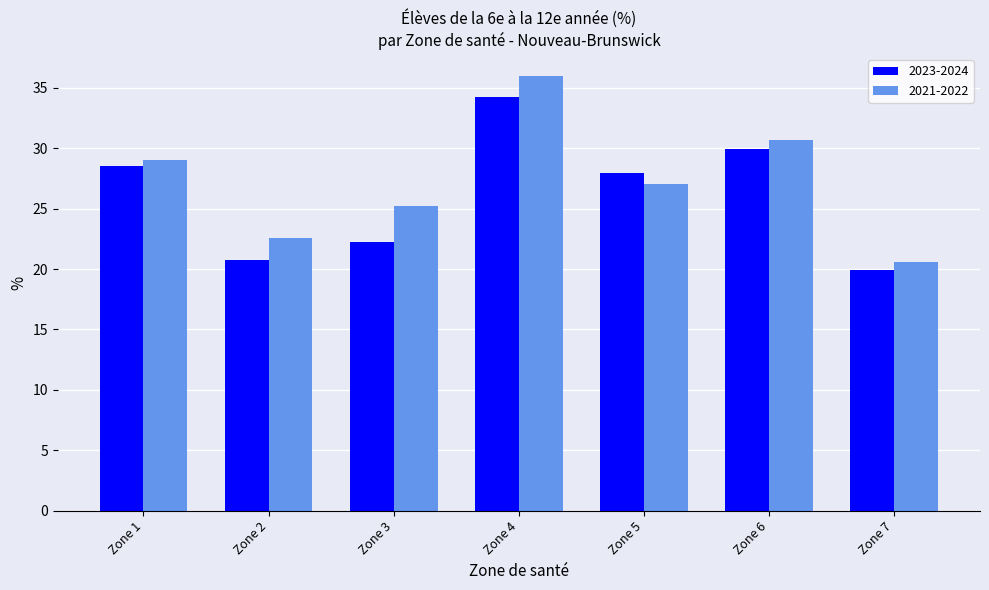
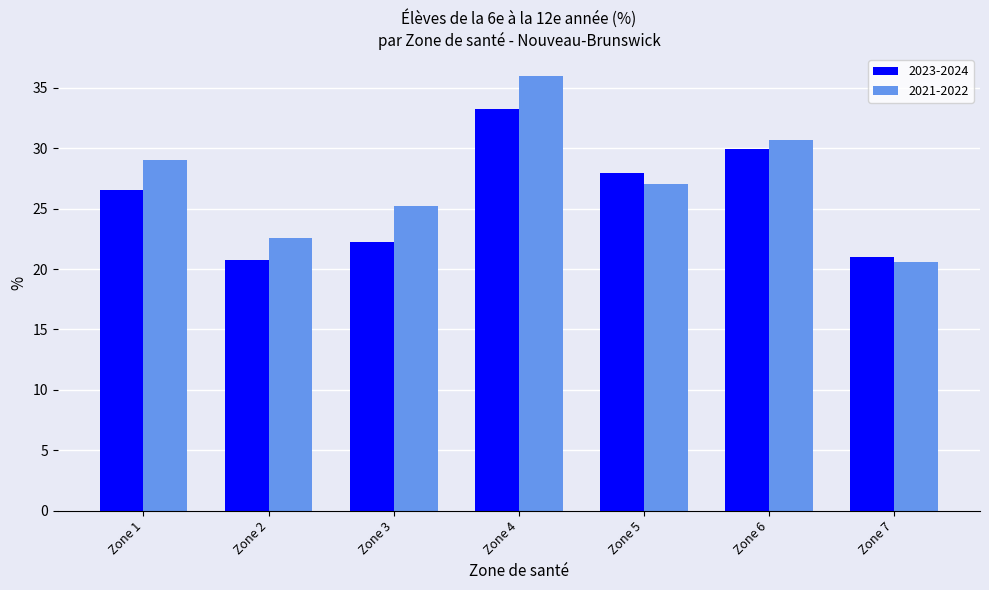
2023-2024, Zone 1: 28.5 -> 26.6
2023-2024, Zone 4: 34.2 -> 33.3
2023-2024, Zone 7: 19.9 -> 21.0
